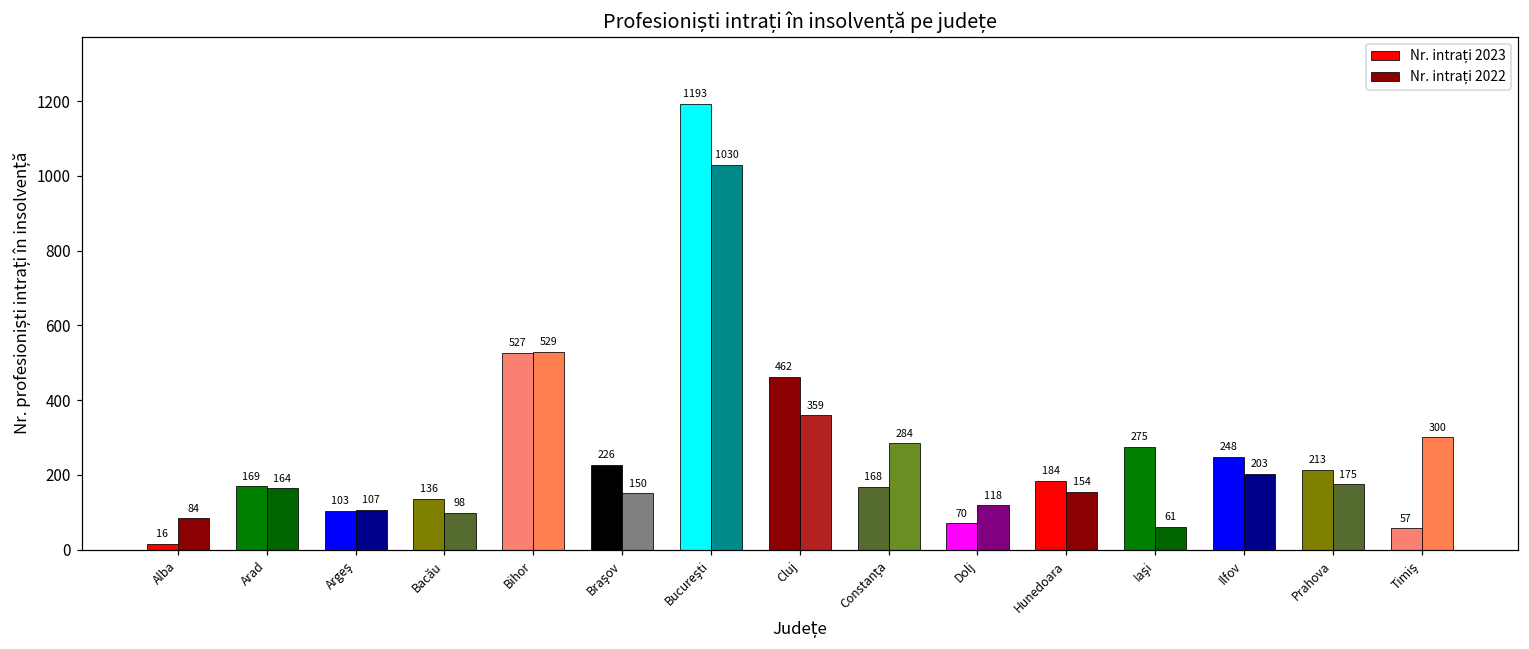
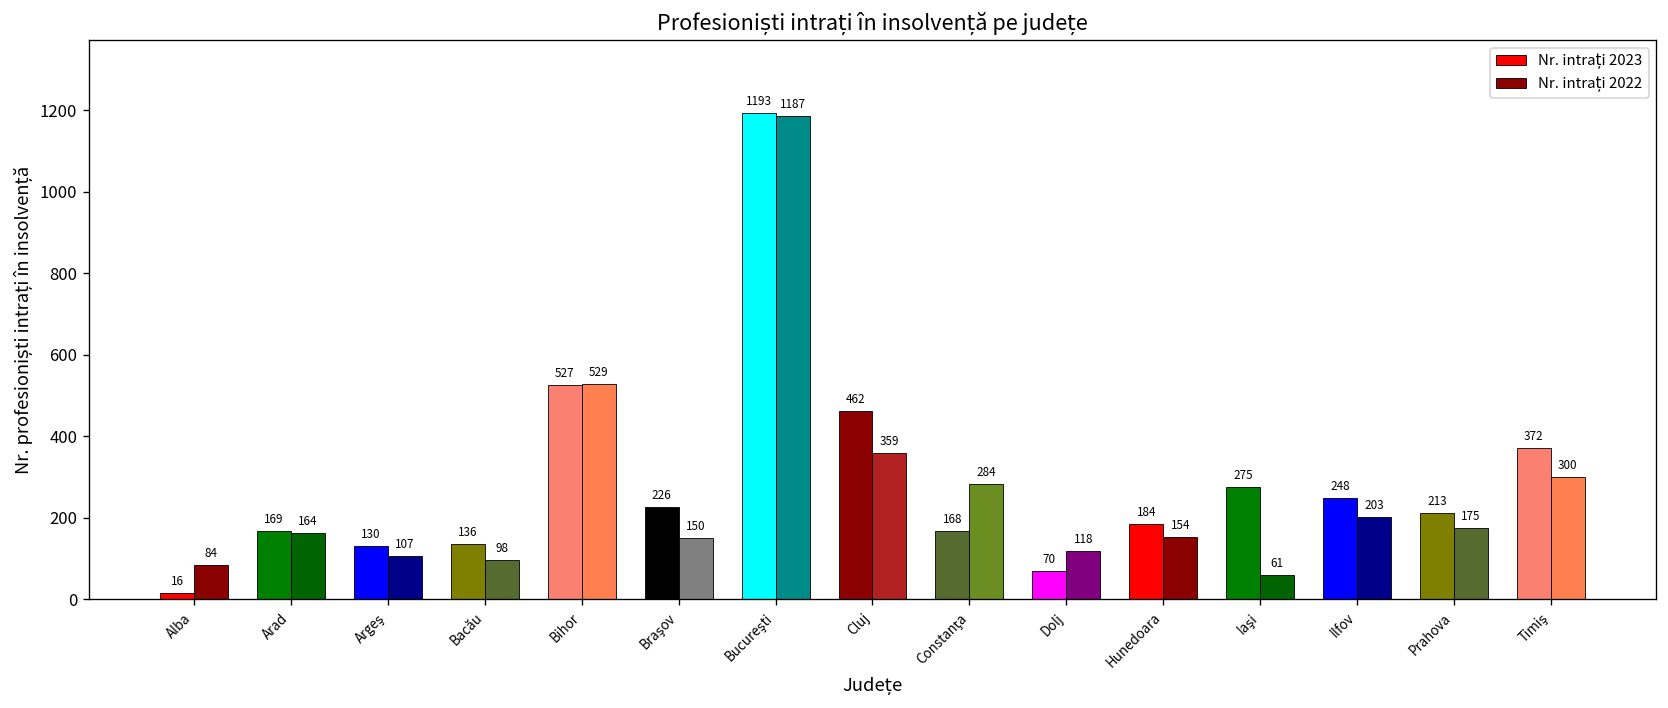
Nr. intrați 2023, Argeş: 103 -> 130
Nr. intrați 2022, Bucureşti: 1030 -> 1187
Nr. intrați 2023, Timiş: 57 -> 372
